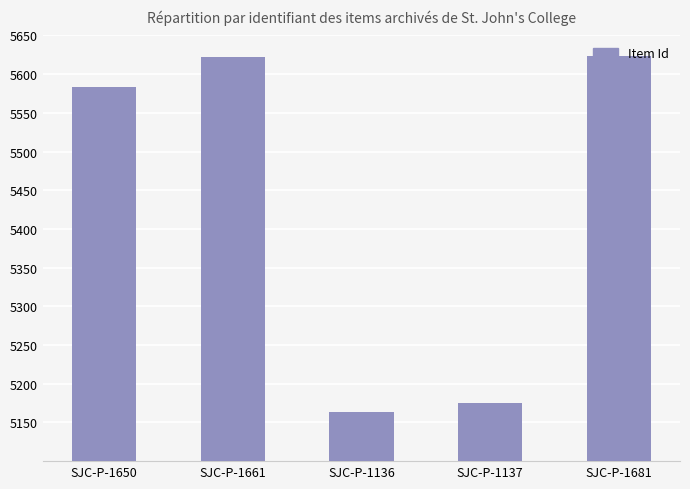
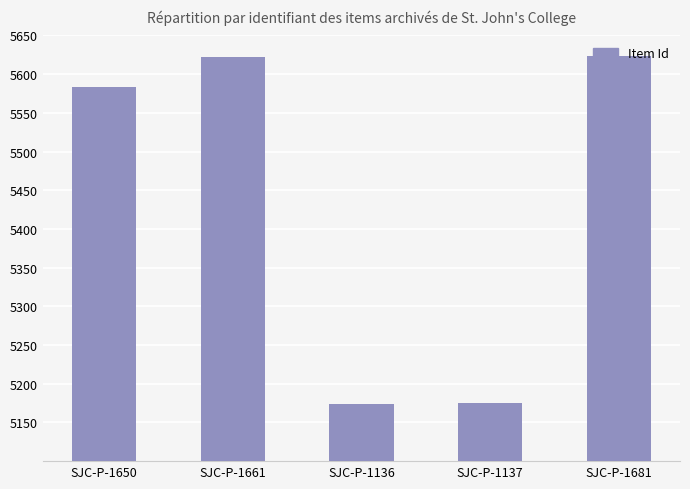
SJC-P-1136: 5160 -> 5170
